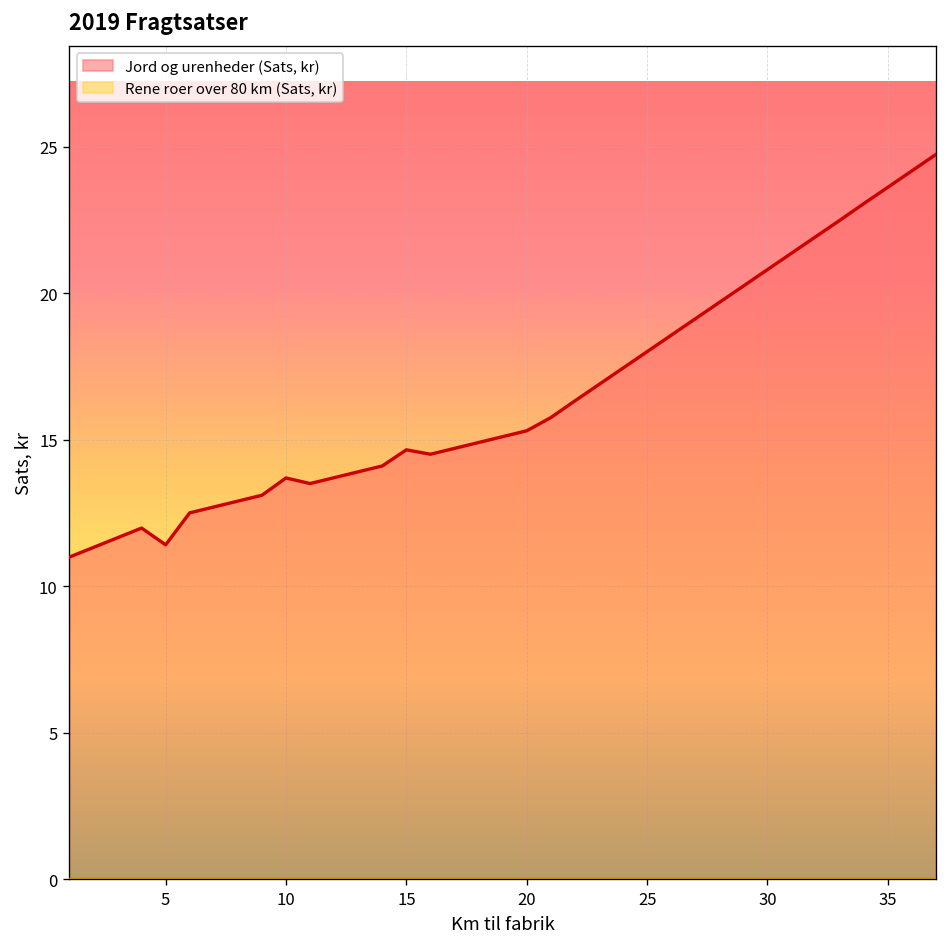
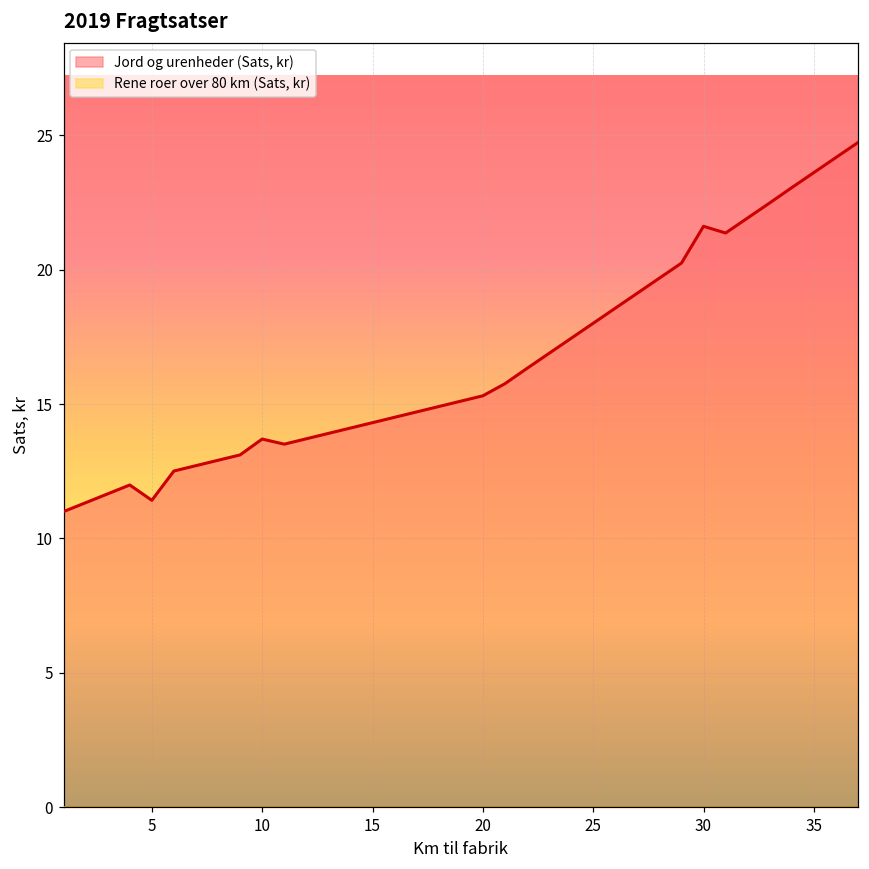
Jord og urenheder (Sats, kr), 15: 14.7 -> 14.3
Jord og urenheder (Sats, kr), 30: 20.8 -> 21.6
